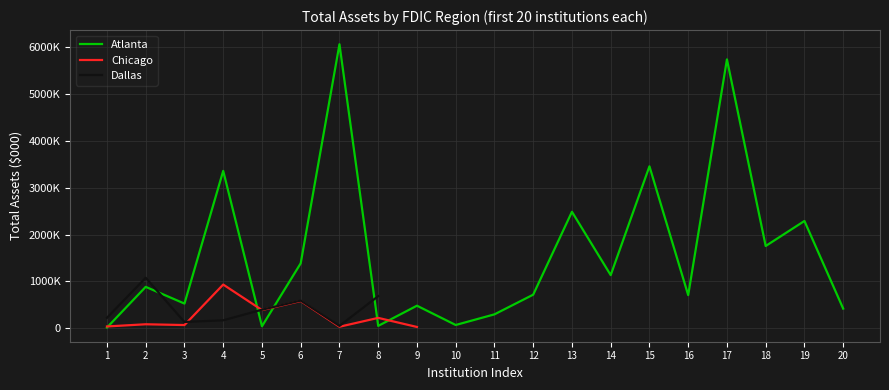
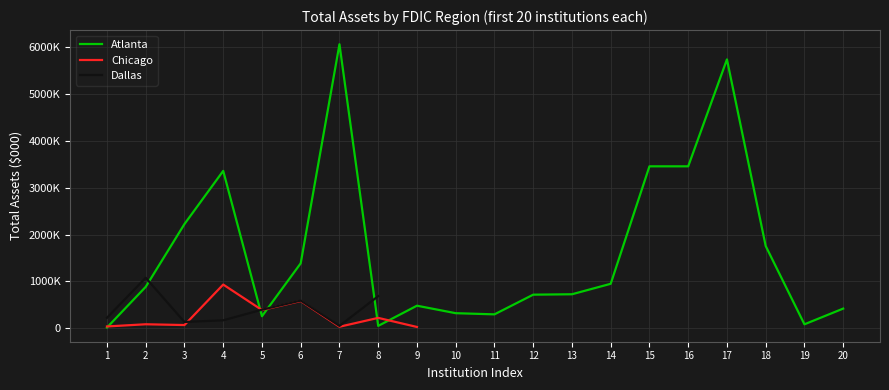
Atlanta, 3: 500000 -> 2200000
Atlanta, 5: 0 -> 300000
Atlanta, 10: 100000 -> 300000
Atlanta, 13: 2500000 -> 700000
Atlanta, 14: 1100000 -> 900000
Atlanta, 16: 700000 -> 3500000
Atlanta, 19: 2300000 -> 100000
